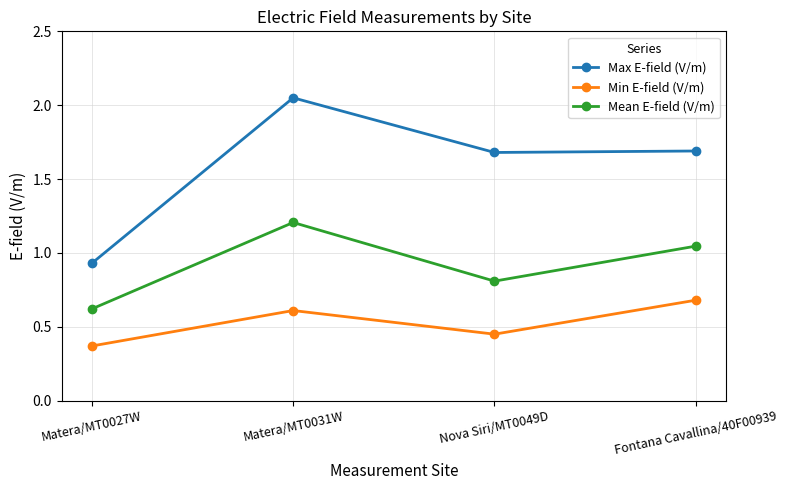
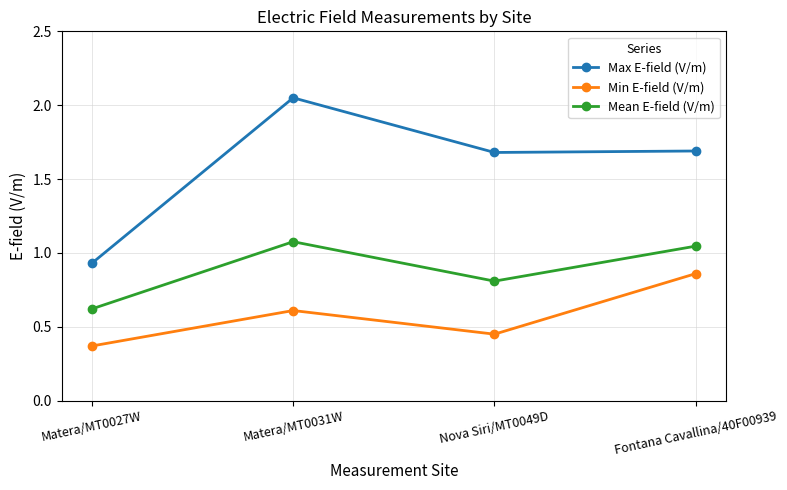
Mean E-field (V/m), Matera/MT0031W: 1.21 -> 1.08
Min E-field (V/m), Fontana Cavallina/40F00939: 0.68 -> 0.86
